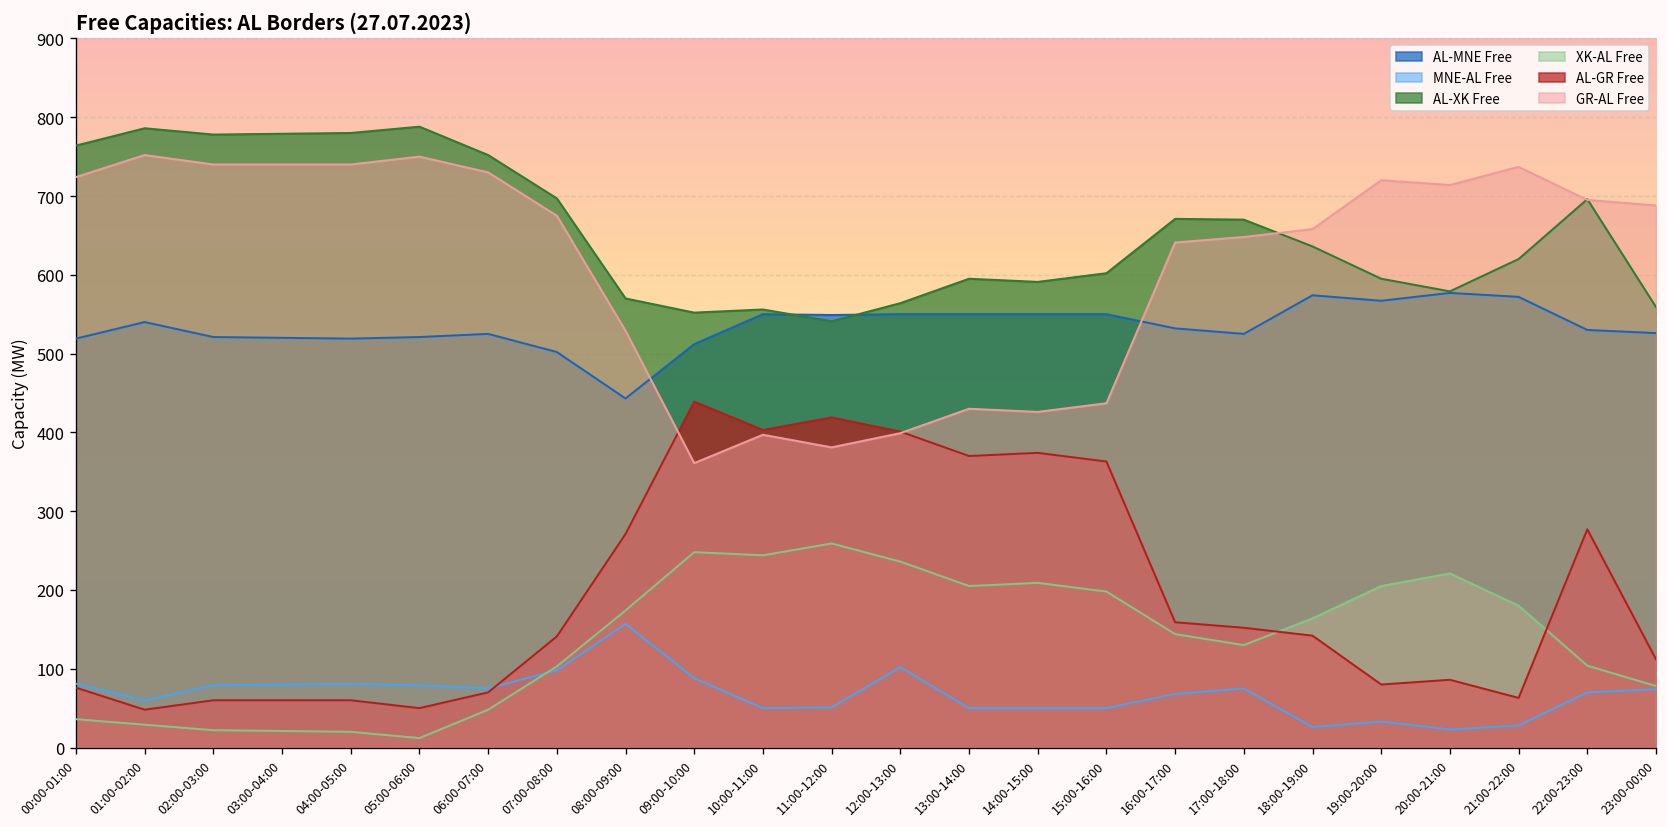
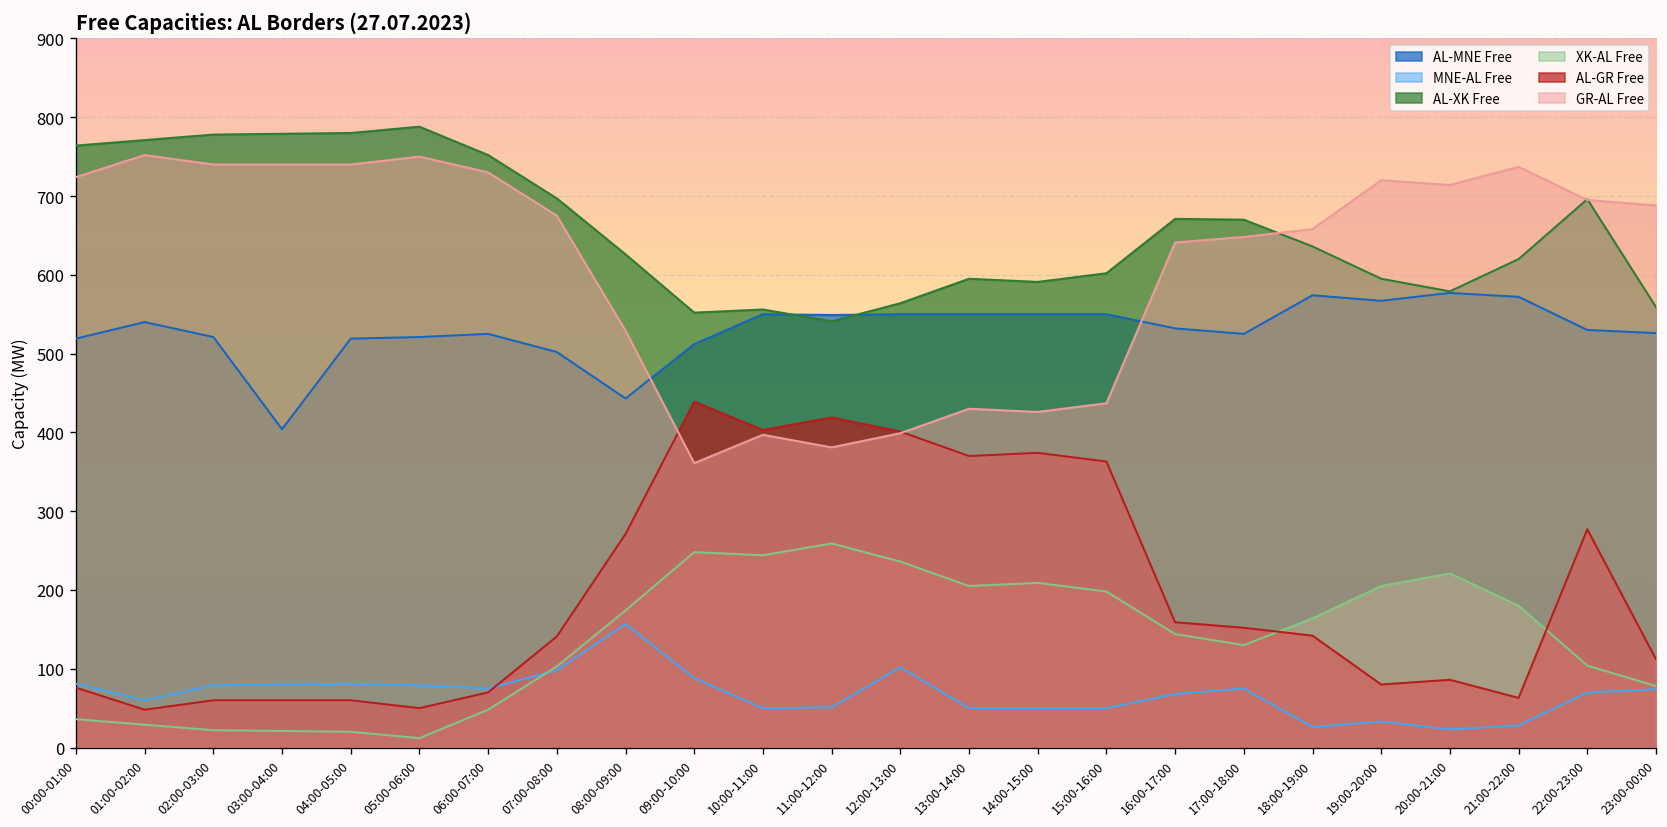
AL-XK Free, 01:00-02:00: 790 -> 770
AL-MNE Free, 03:00-04:00: 520 -> 400
AL-XK Free, 08:00-09:00: 570 -> 630
